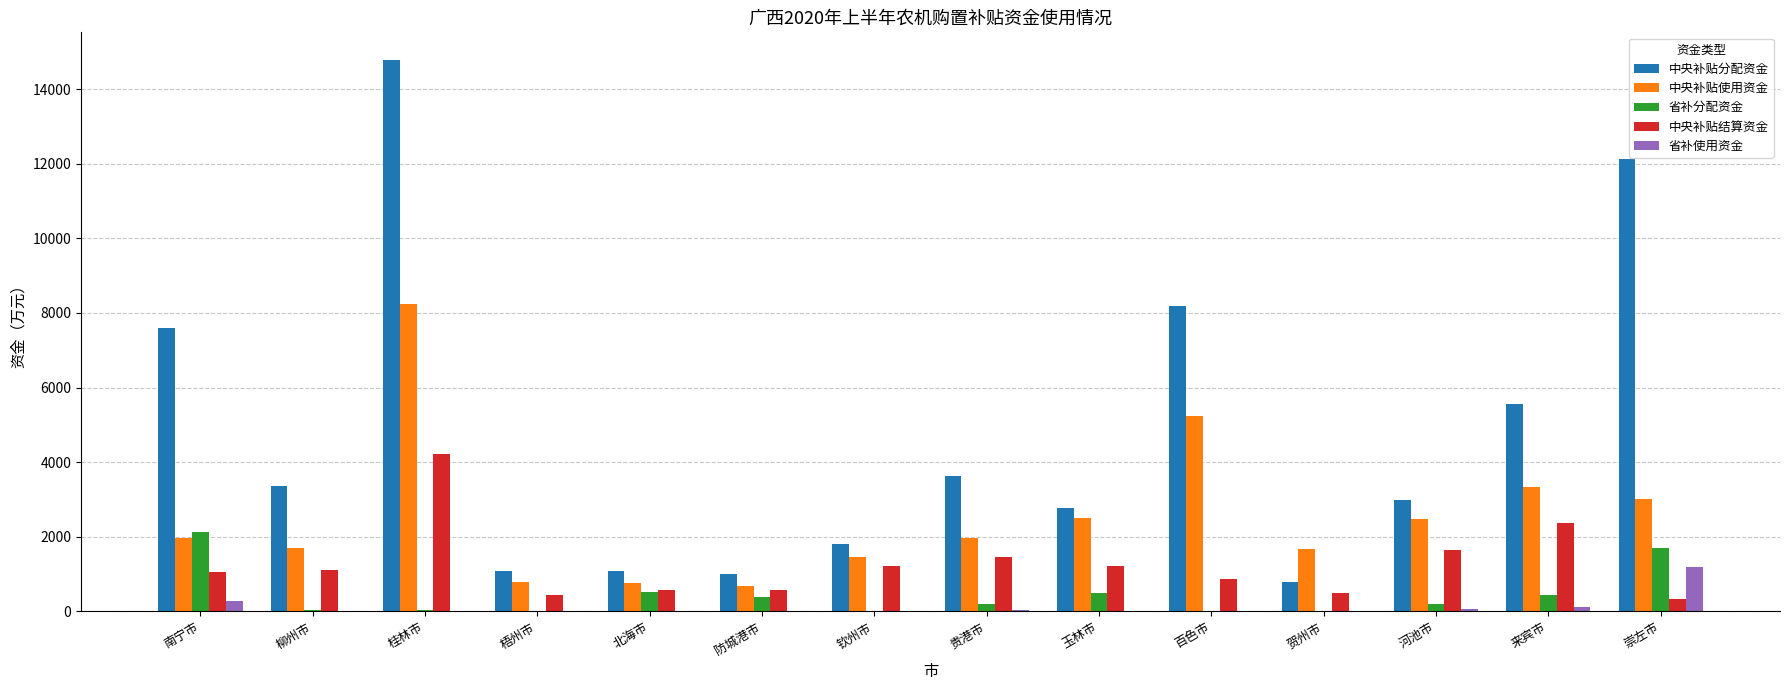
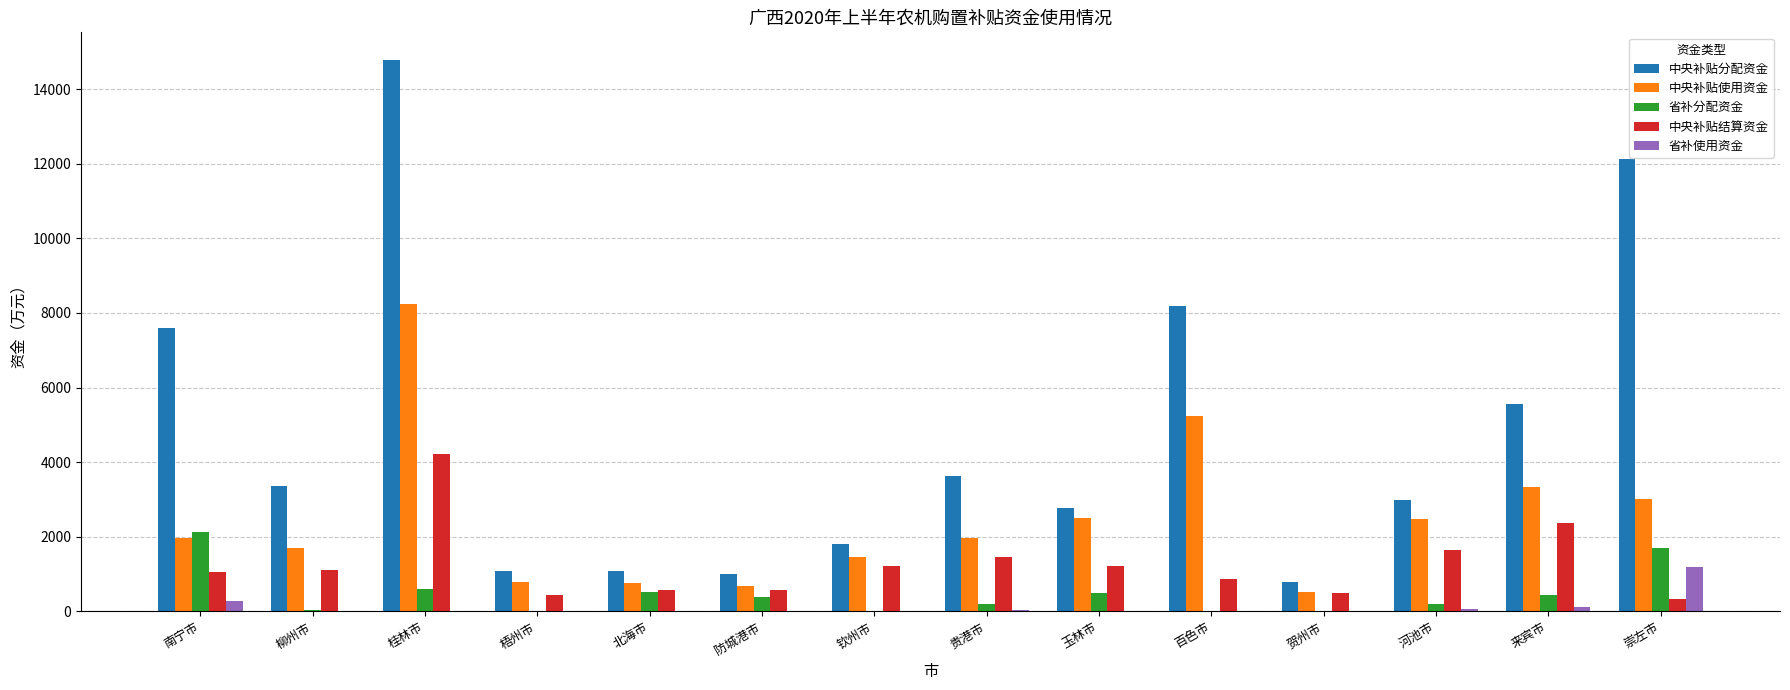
省补分配资金, 桂林市: 0 -> 600
中央补贴使用资金, 贺州市: 1700 -> 500
